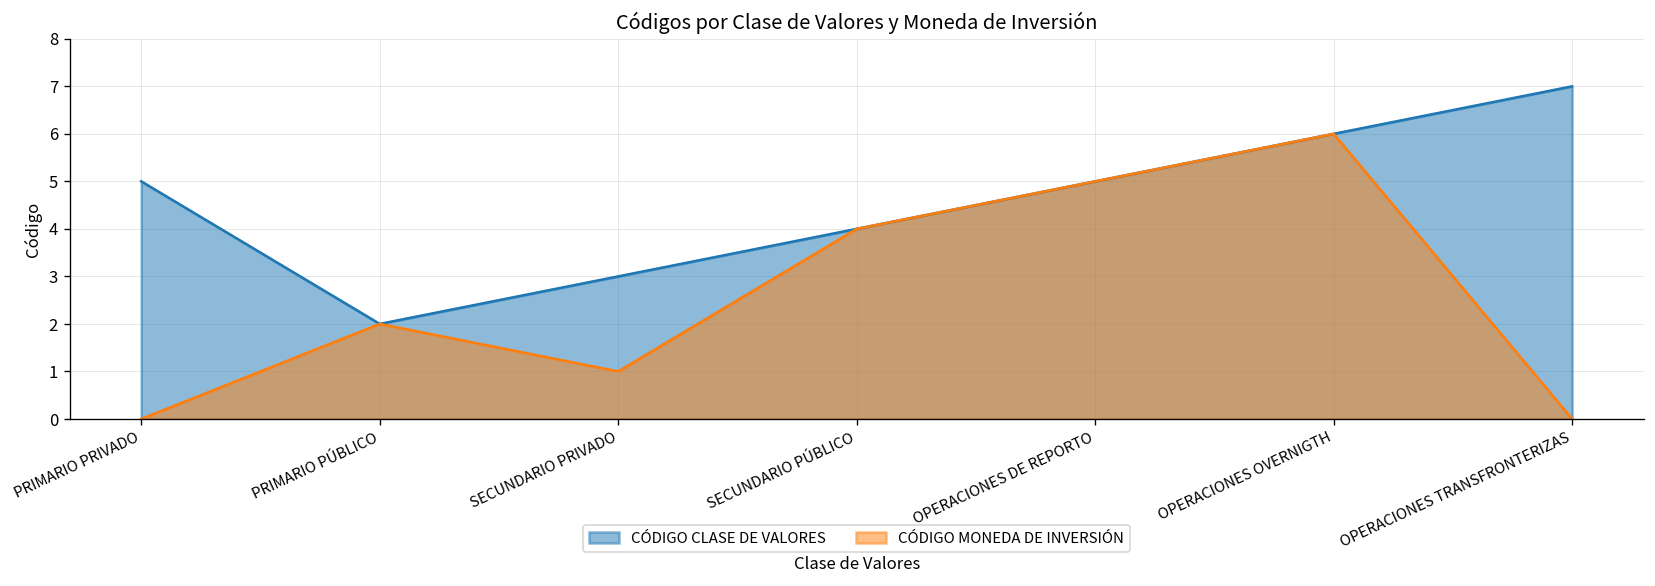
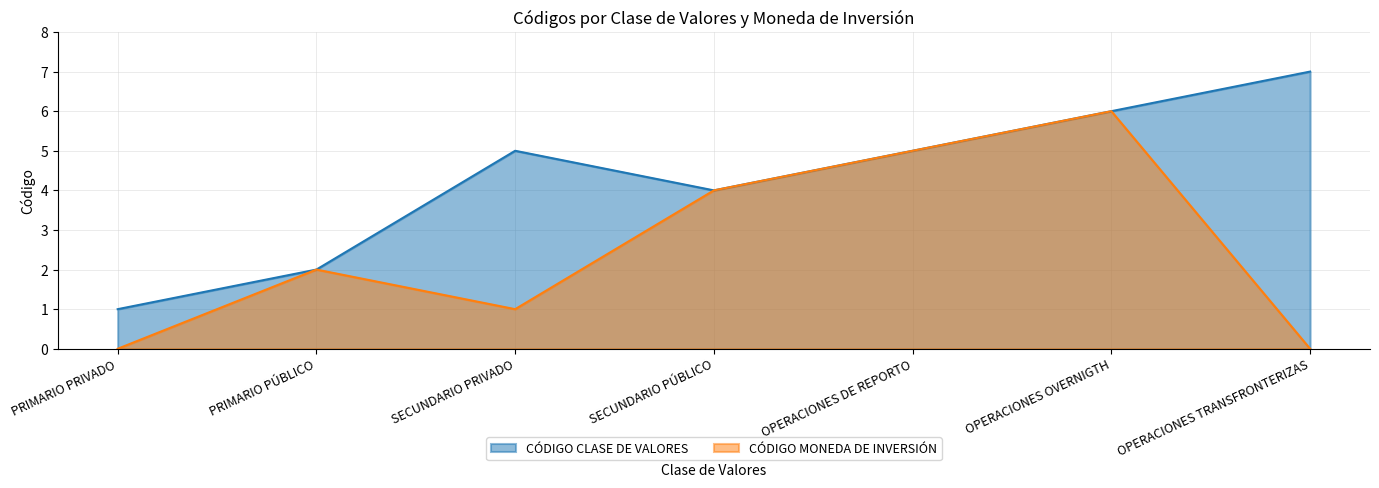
CÓDIGO CLASE DE VALORES, PRIMARIO PRIVADO: 5 -> 1
CÓDIGO CLASE DE VALORES, SECUNDARIO PRIVADO: 3 -> 5
